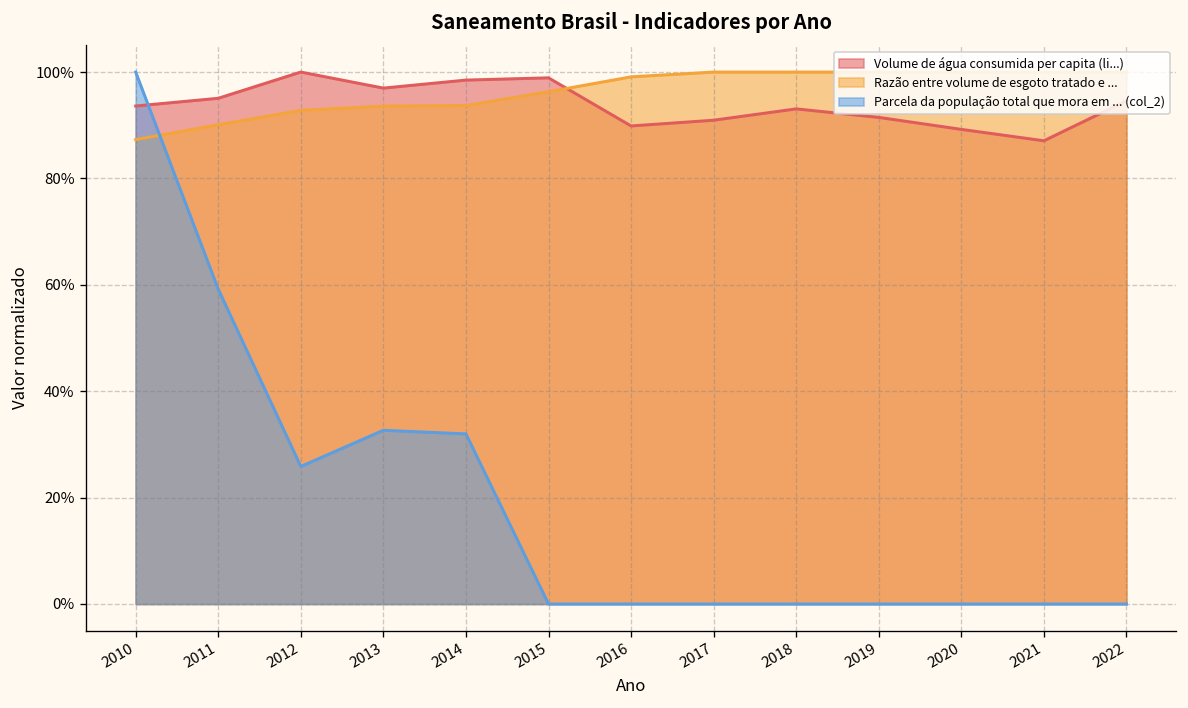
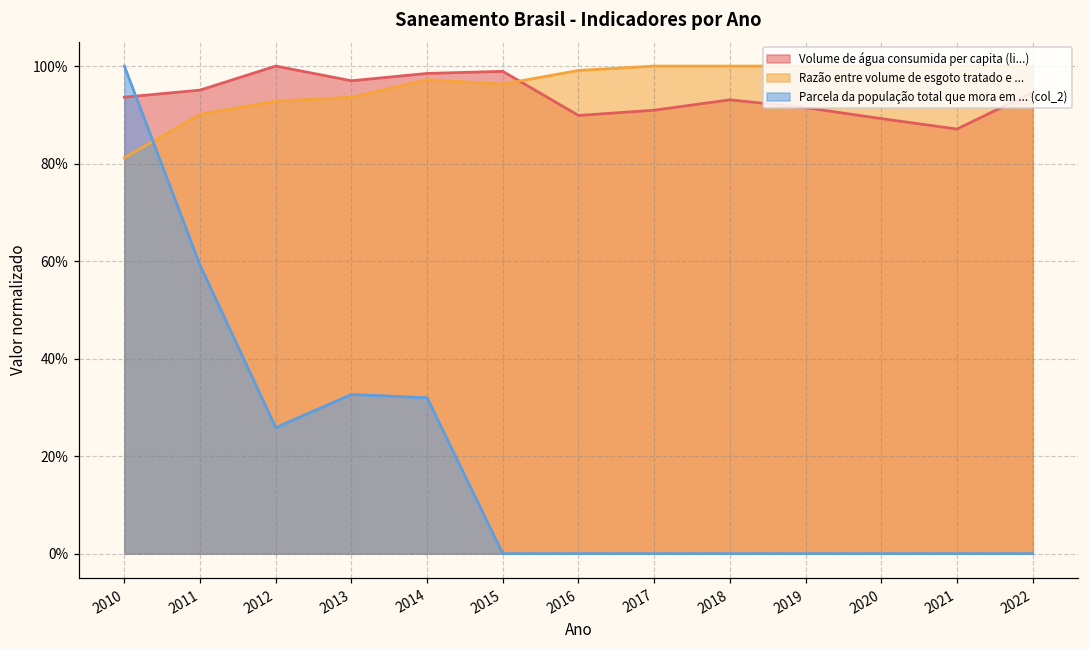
Razão entre volume de esgoto tratado e ..., 2010: 87% -> 81%
Razão entre volume de esgoto tratado e ..., 2014: 94% -> 97%
